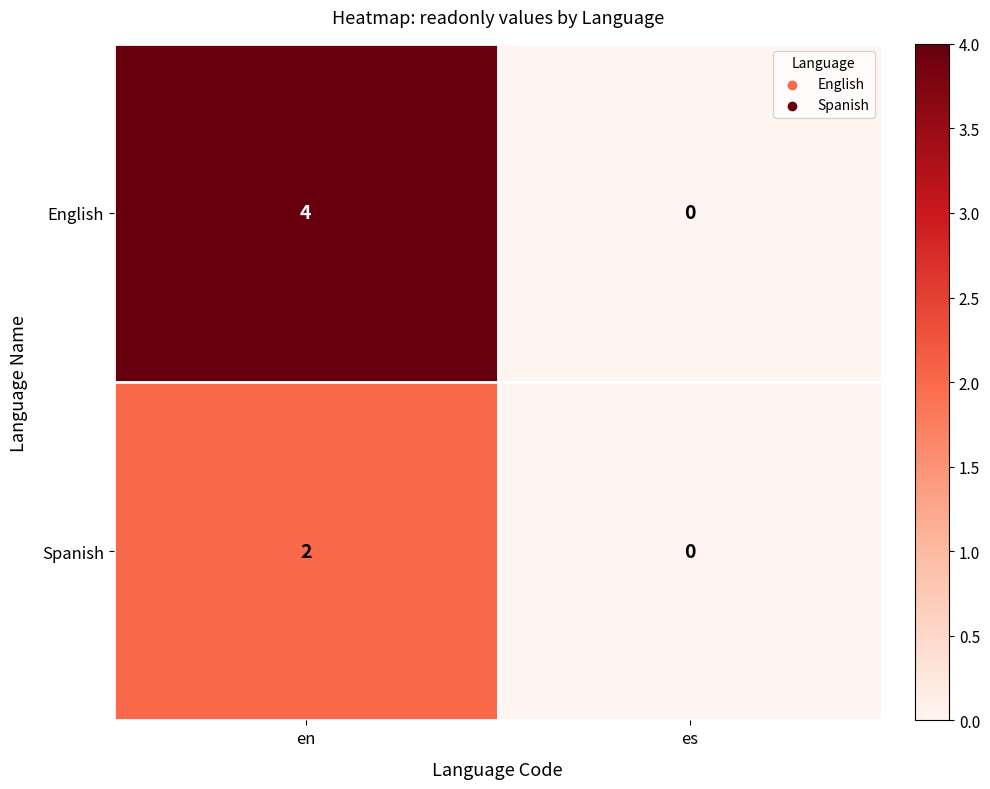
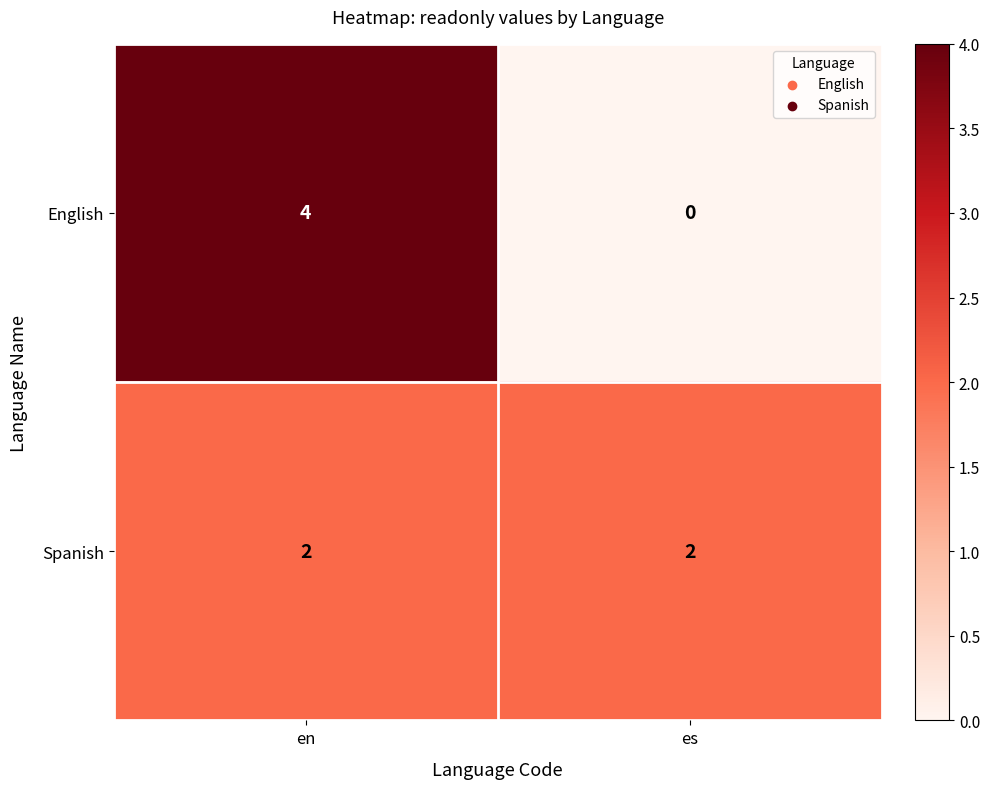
Spanish, es: 0 -> 2
